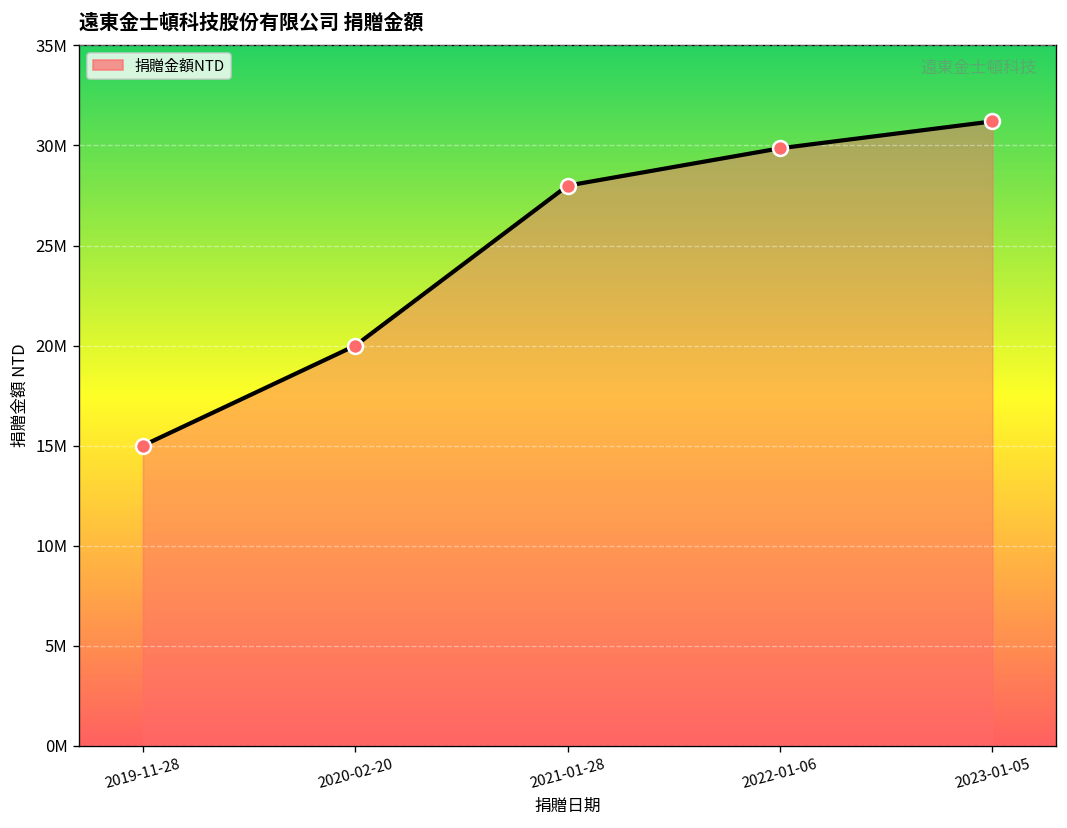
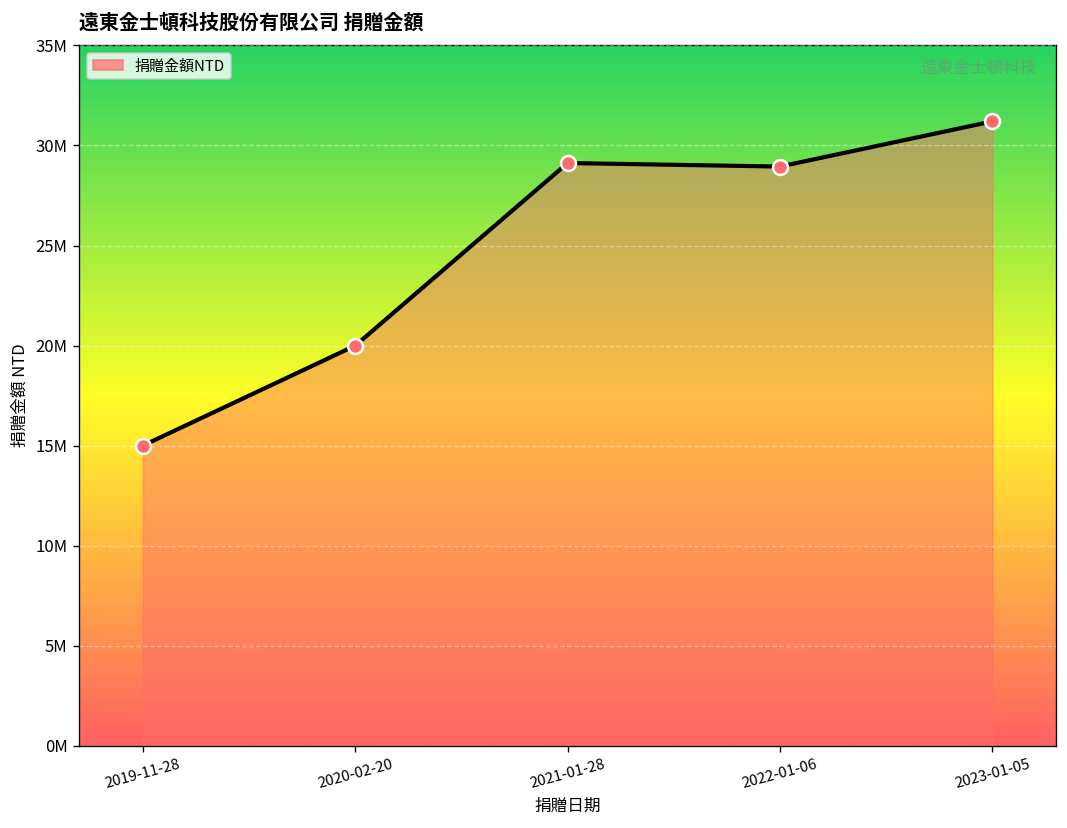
2021-01-28: 28000000 -> 29100000
2022-01-06: 29900000 -> 28900000
